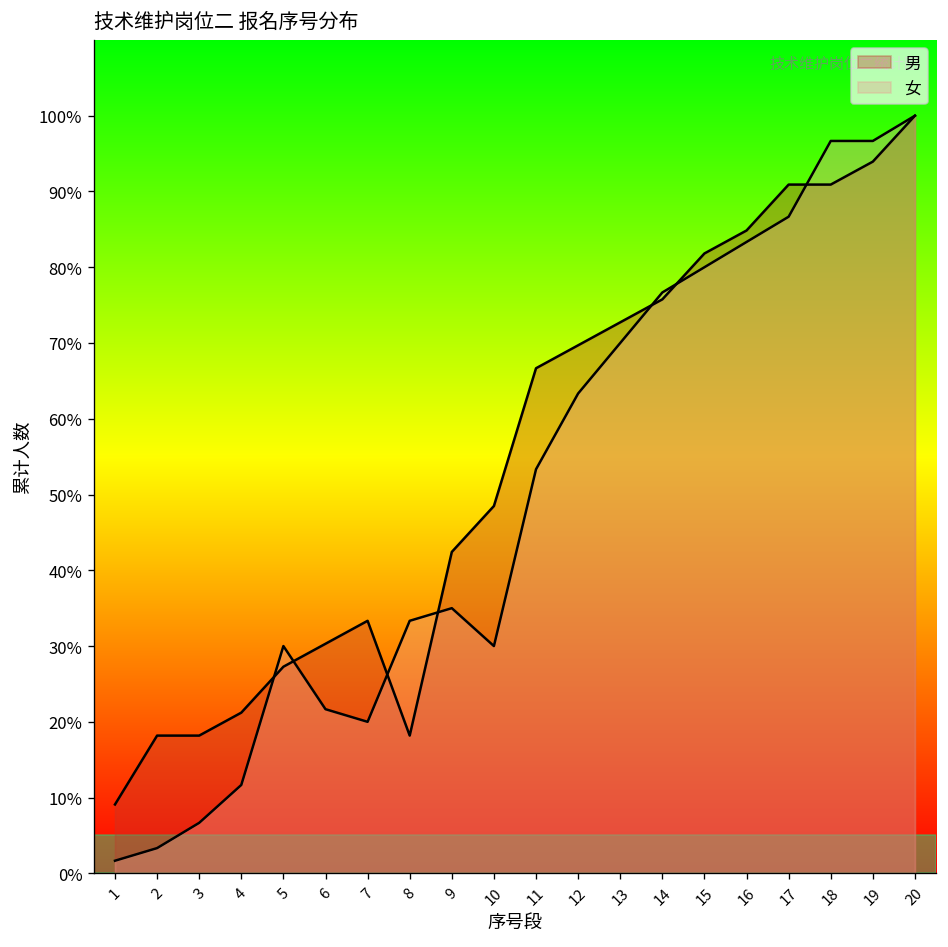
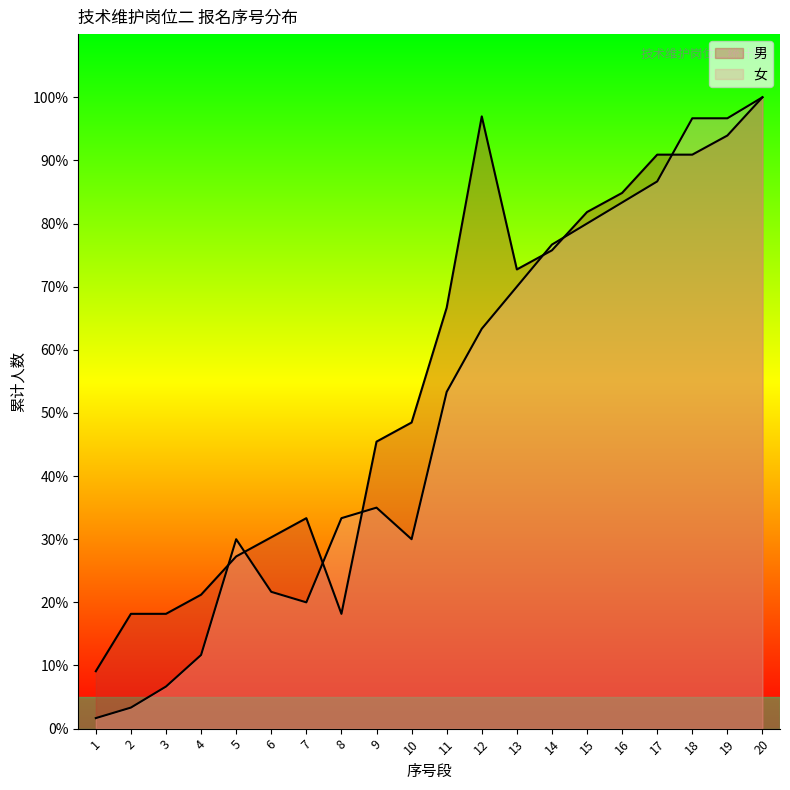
男, 9: 42% -> 45%
男, 12: 70% -> 97%
